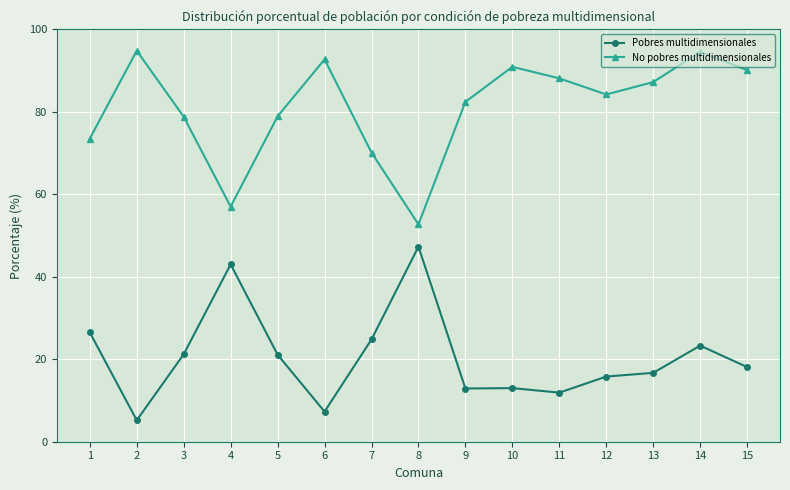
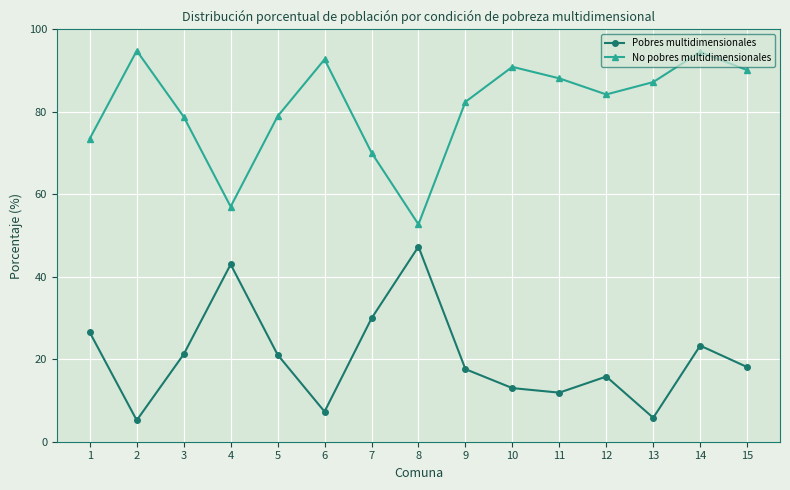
Pobres multidimensionales, 7: 25 -> 30
Pobres multidimensionales, 9: 13 -> 18
Pobres multidimensionales, 13: 17 -> 6
